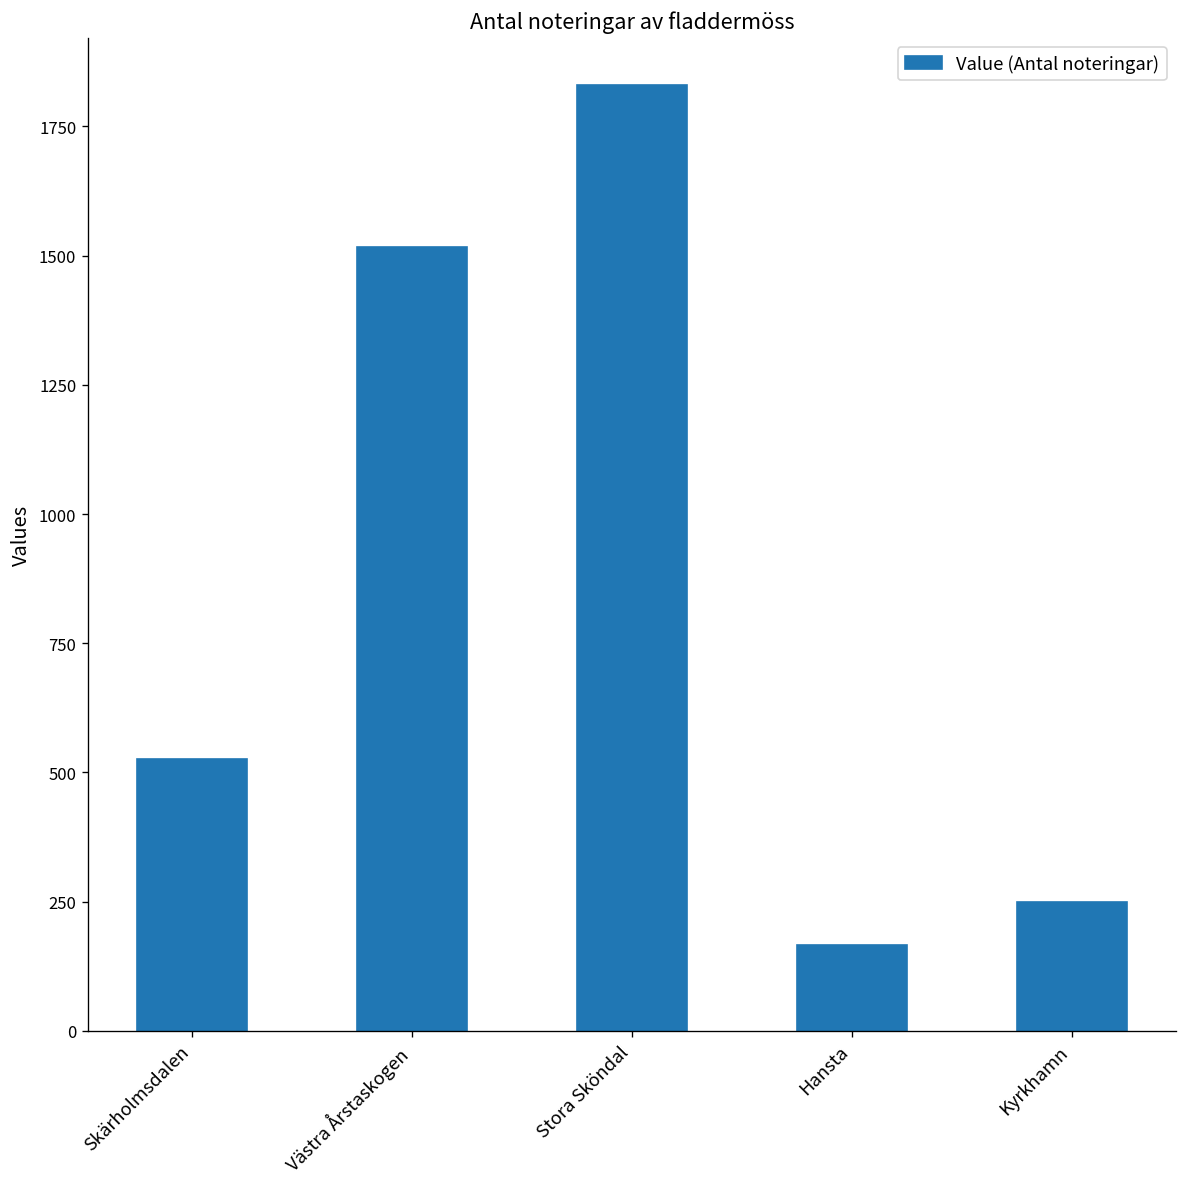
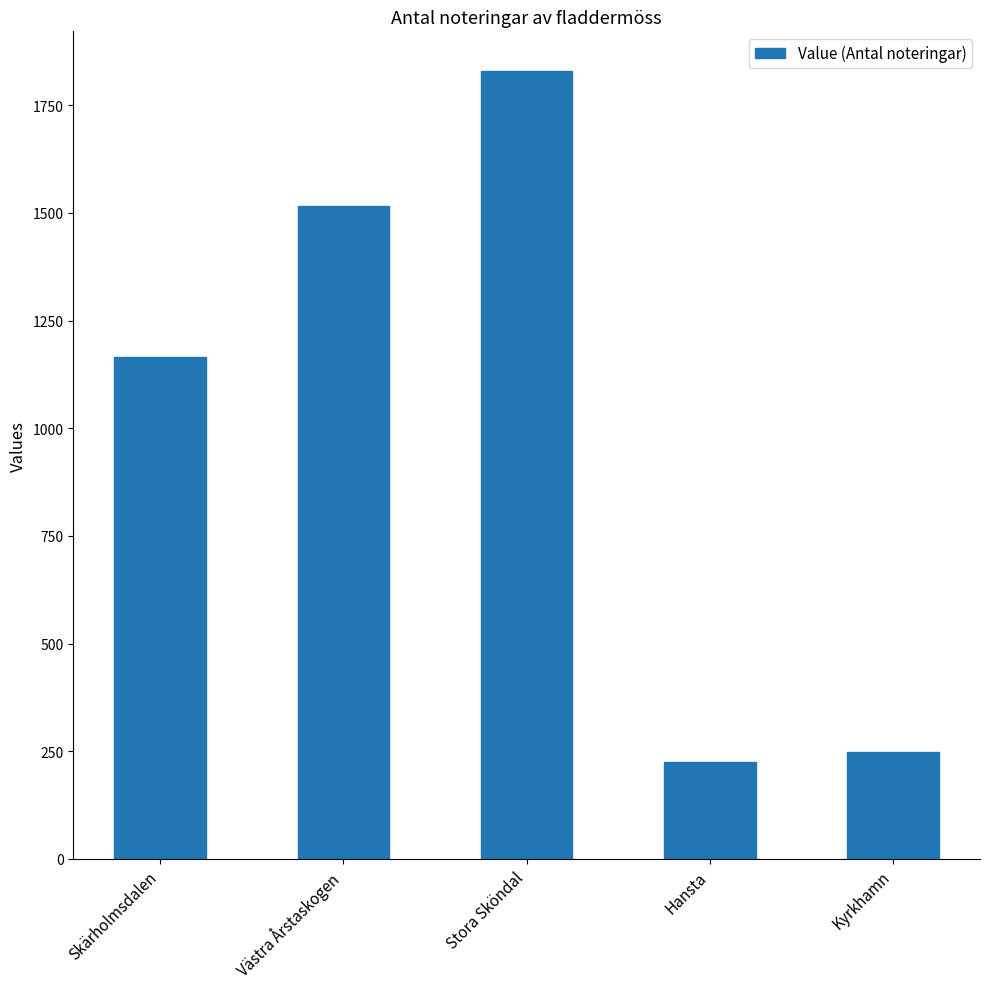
Skärholmsdalen: 530 -> 1170
Hansta: 170 -> 220
